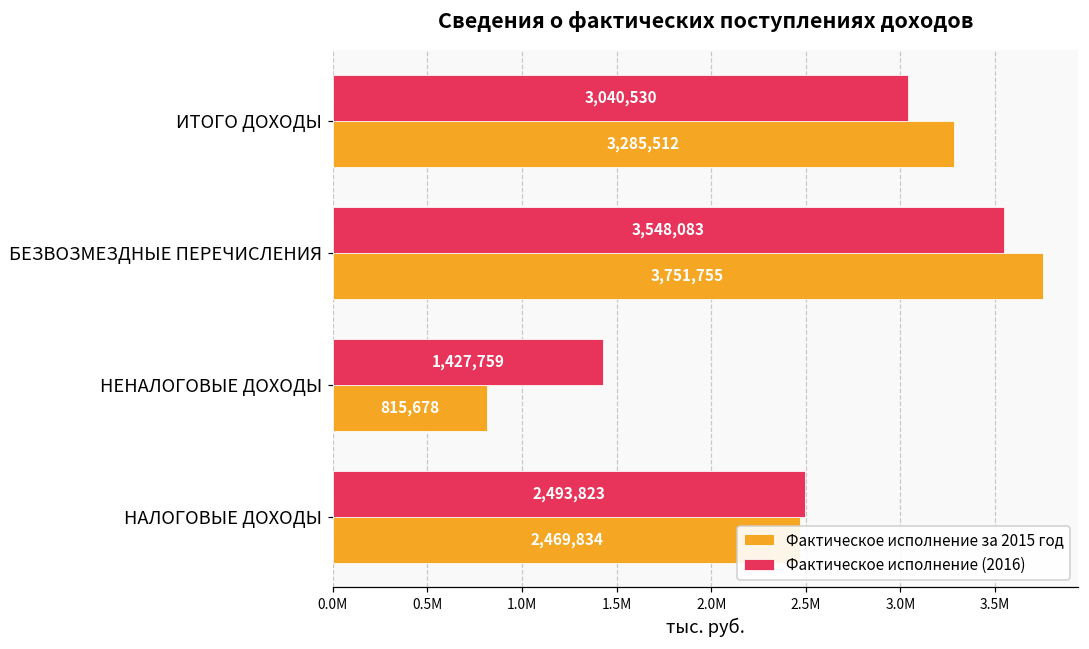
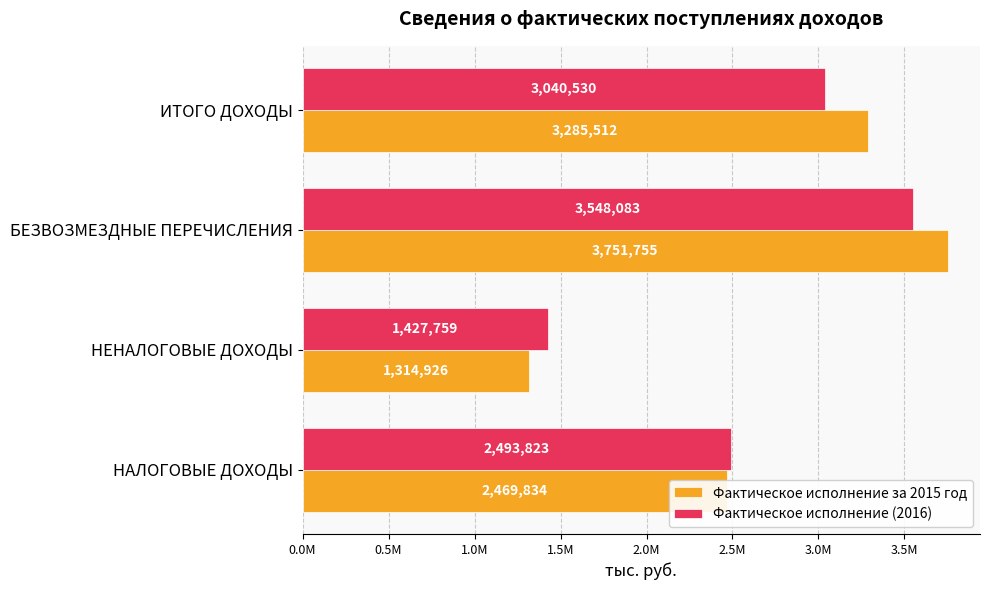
Фактическое исполнение за 2015 год, НЕНАЛОГОВЫЕ ДОХОДЫ: 815,678 -> 1,314,926
